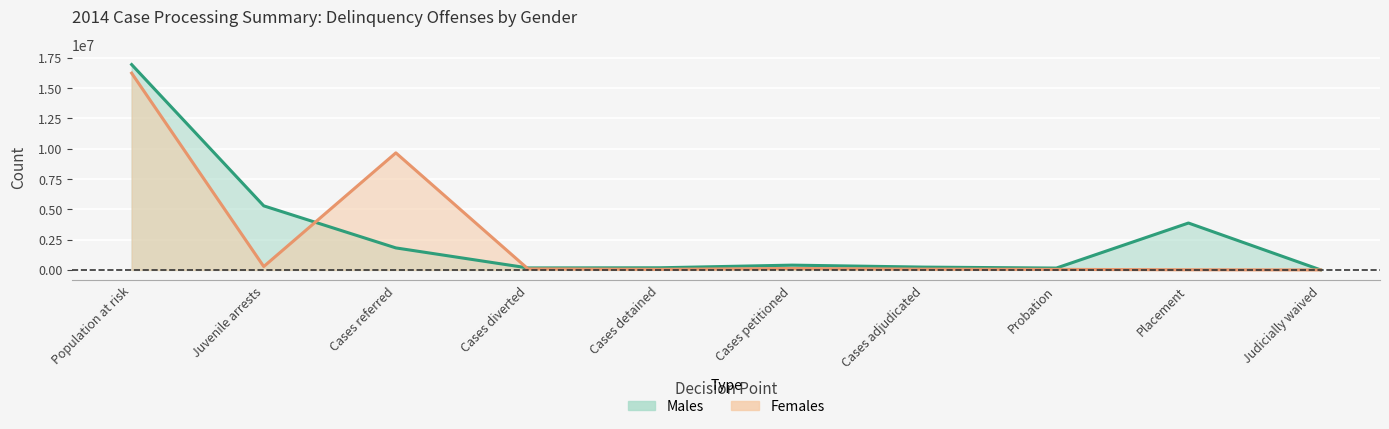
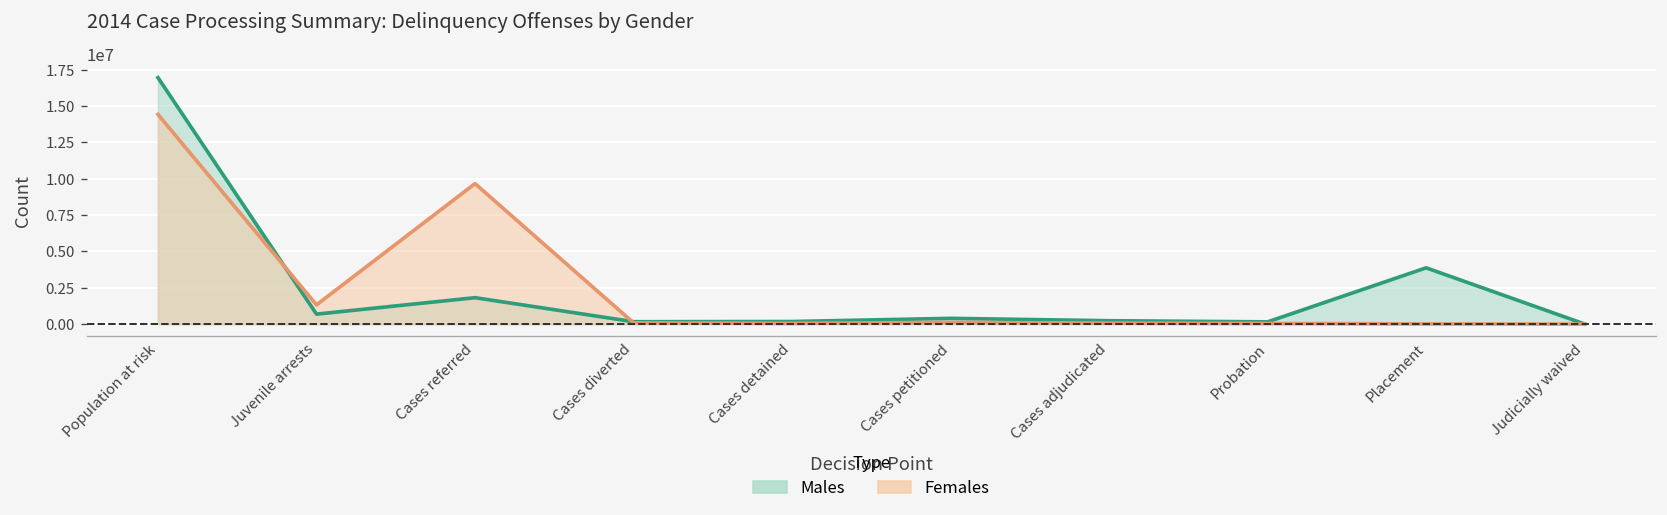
Females, Population at risk: 16200000 -> 14400000
Males, Juvenile arrests: 5300000 -> 700000
Females, Juvenile arrests: 300000 -> 1300000
